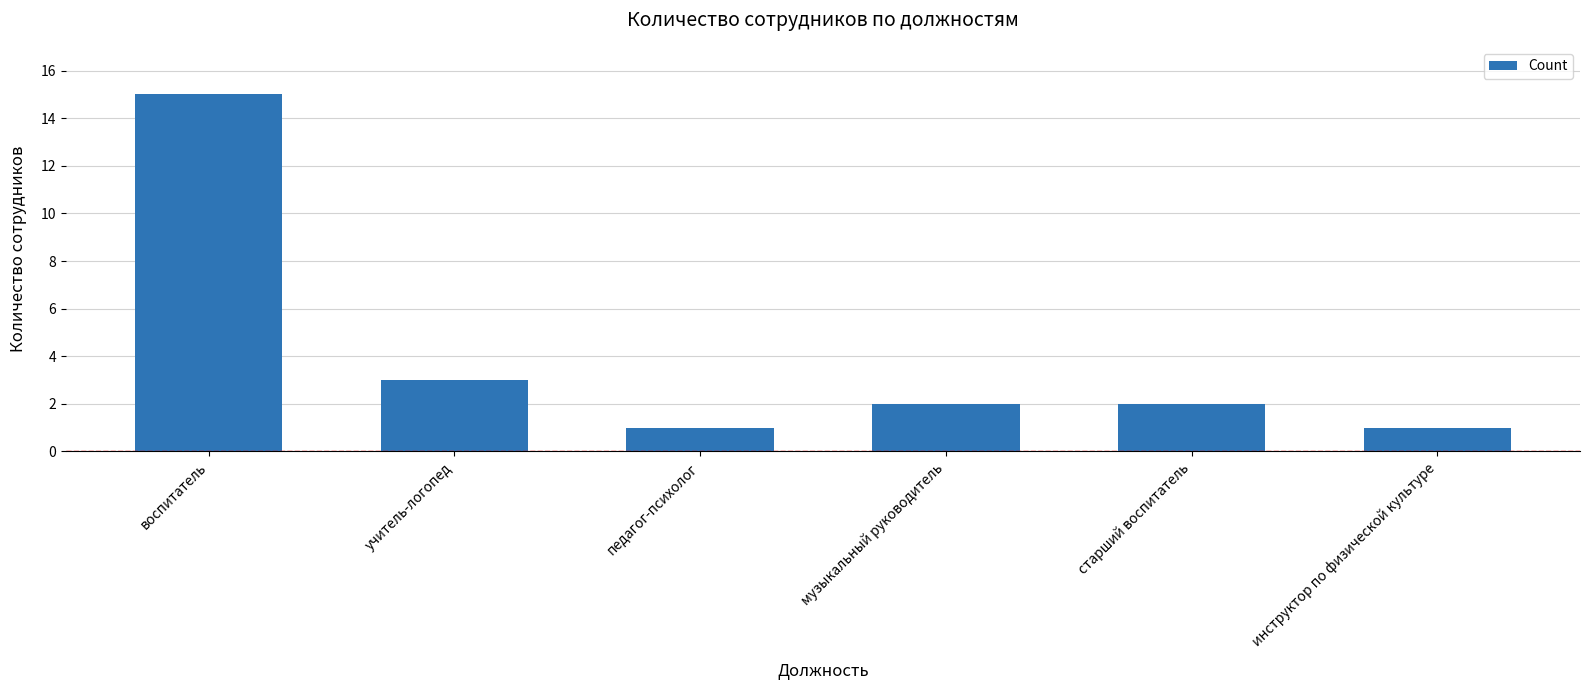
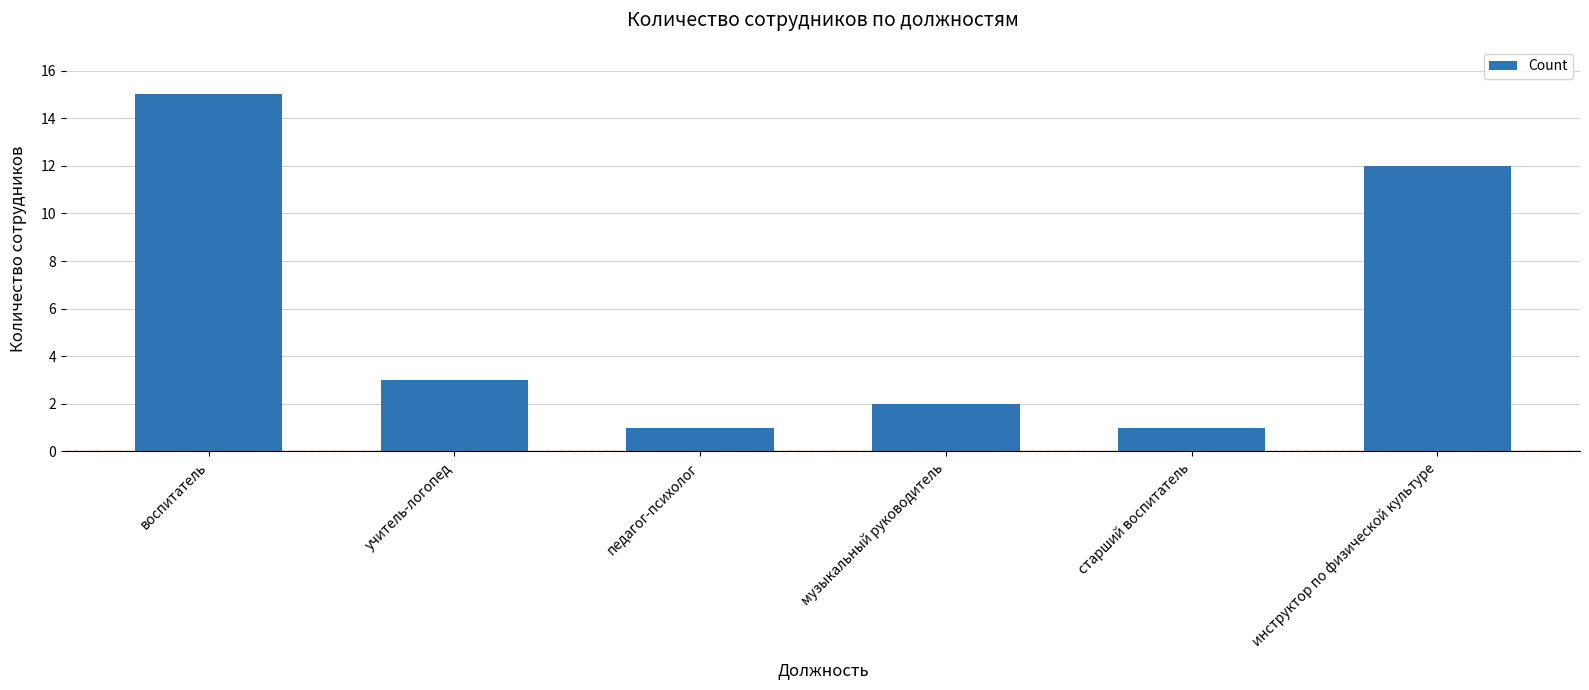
старший воспитатель: 2 -> 1
инструктор по физической культуре: 1 -> 12
